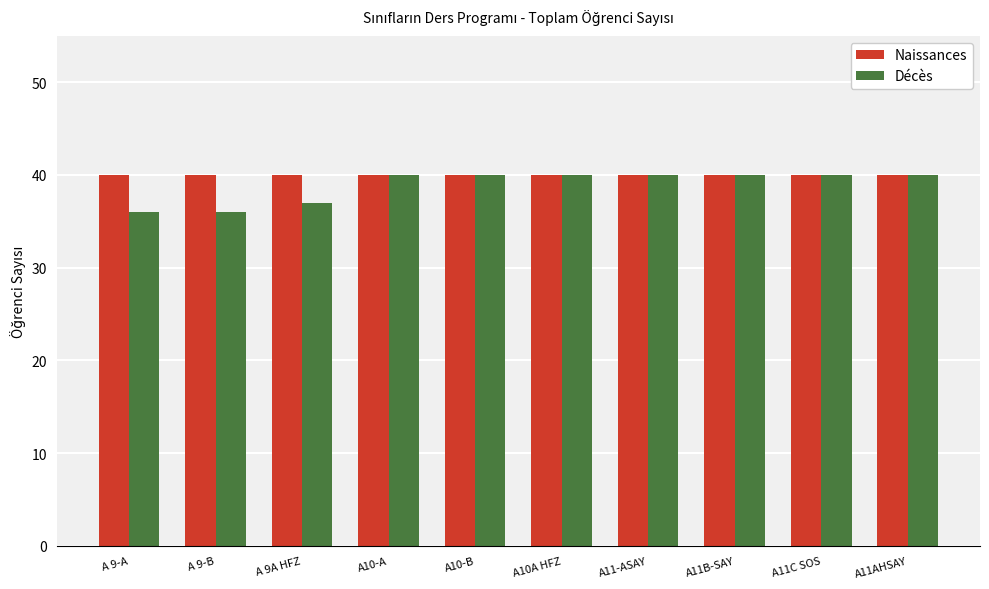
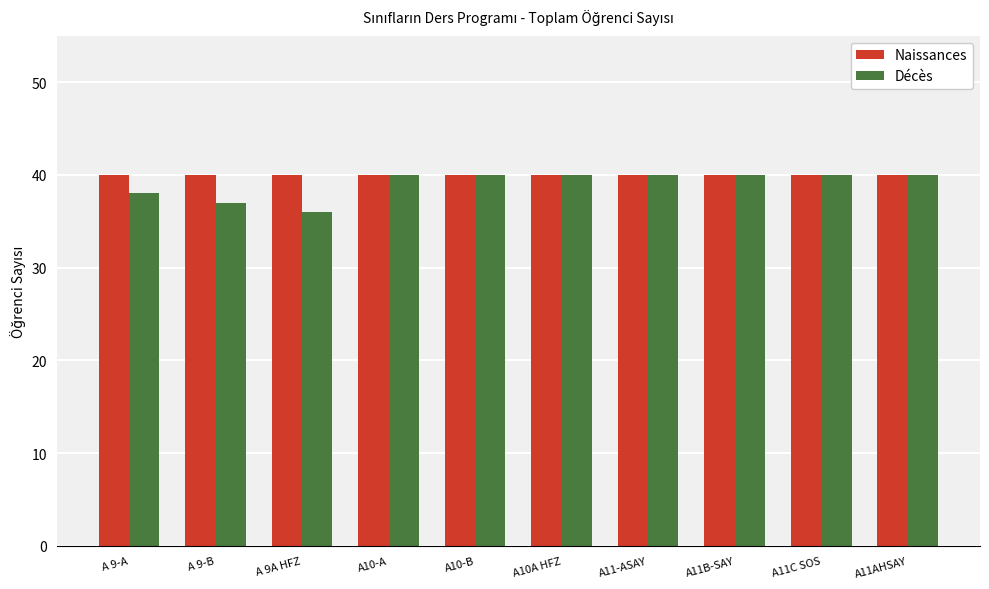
Décès, A 9-A: 36 -> 38
Décès, A 9-B: 36 -> 37
Décès, A 9A HFZ: 37 -> 36
